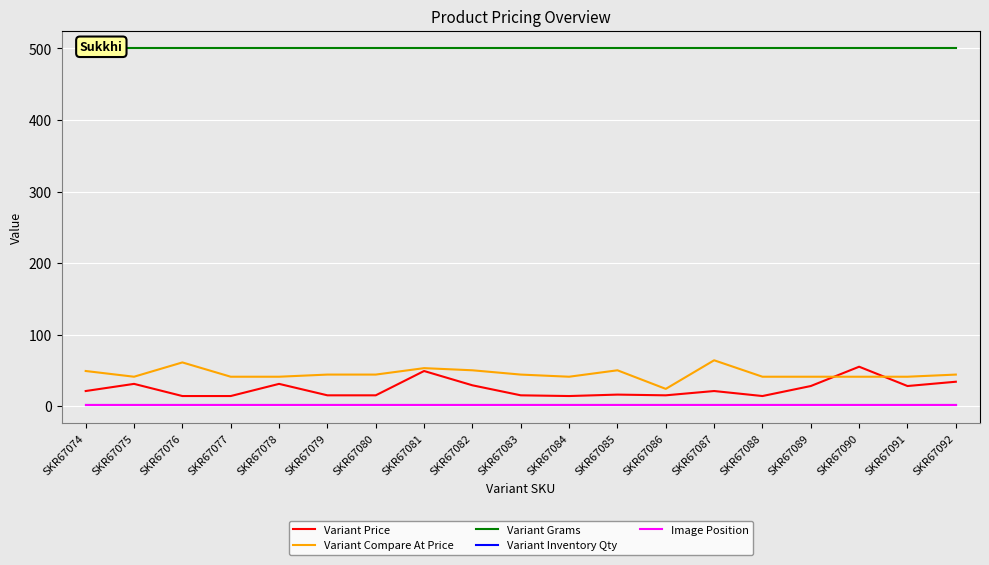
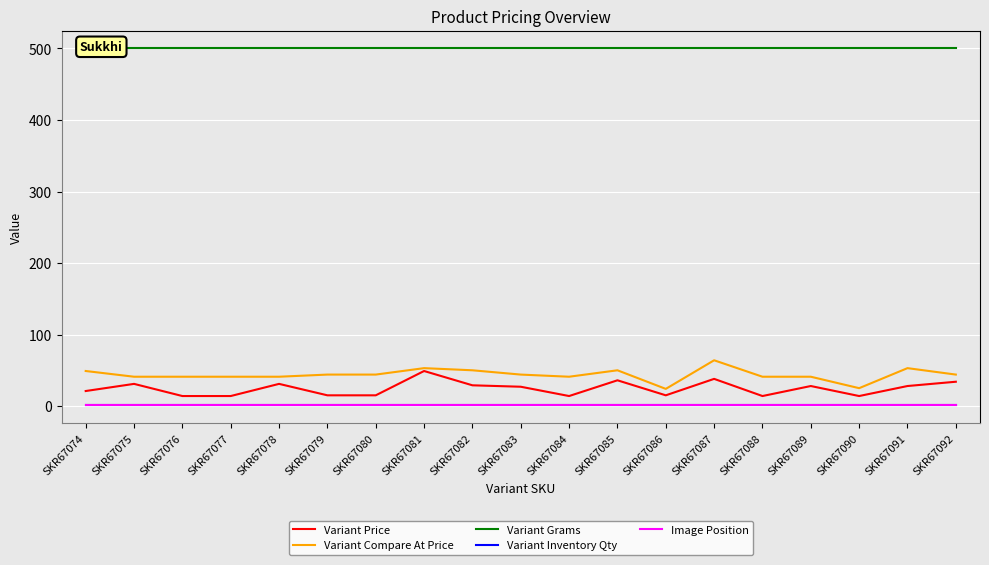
Variant Compare At Price, SKR67076: 60 -> 40
Variant Price, SKR67083: 20 -> 30
Variant Price, SKR67085: 20 -> 40
Variant Price, SKR67087: 20 -> 40
Variant Price, SKR67090: 60 -> 10
Variant Compare At Price, SKR67090: 40 -> 30
Variant Compare At Price, SKR67091: 40 -> 50
